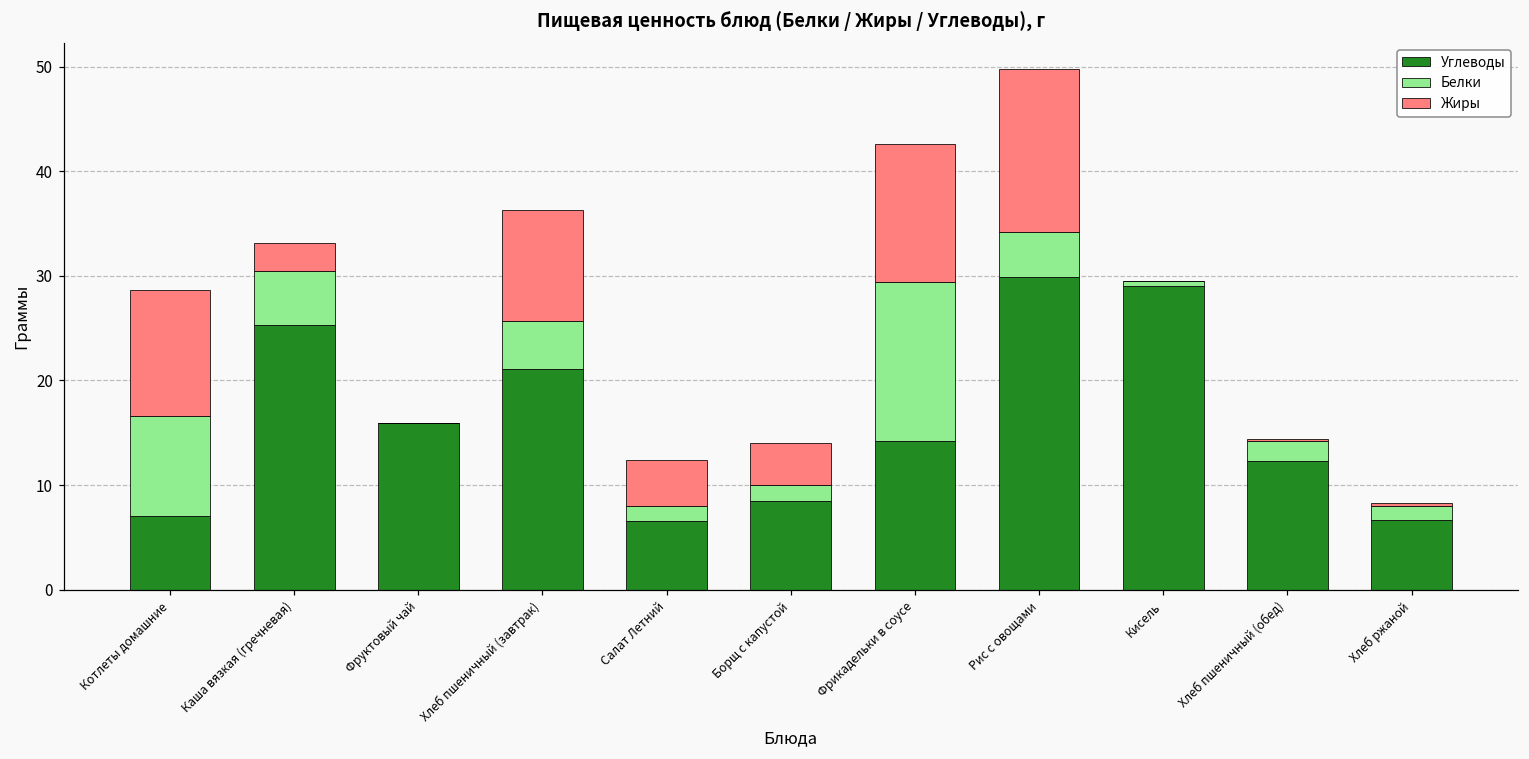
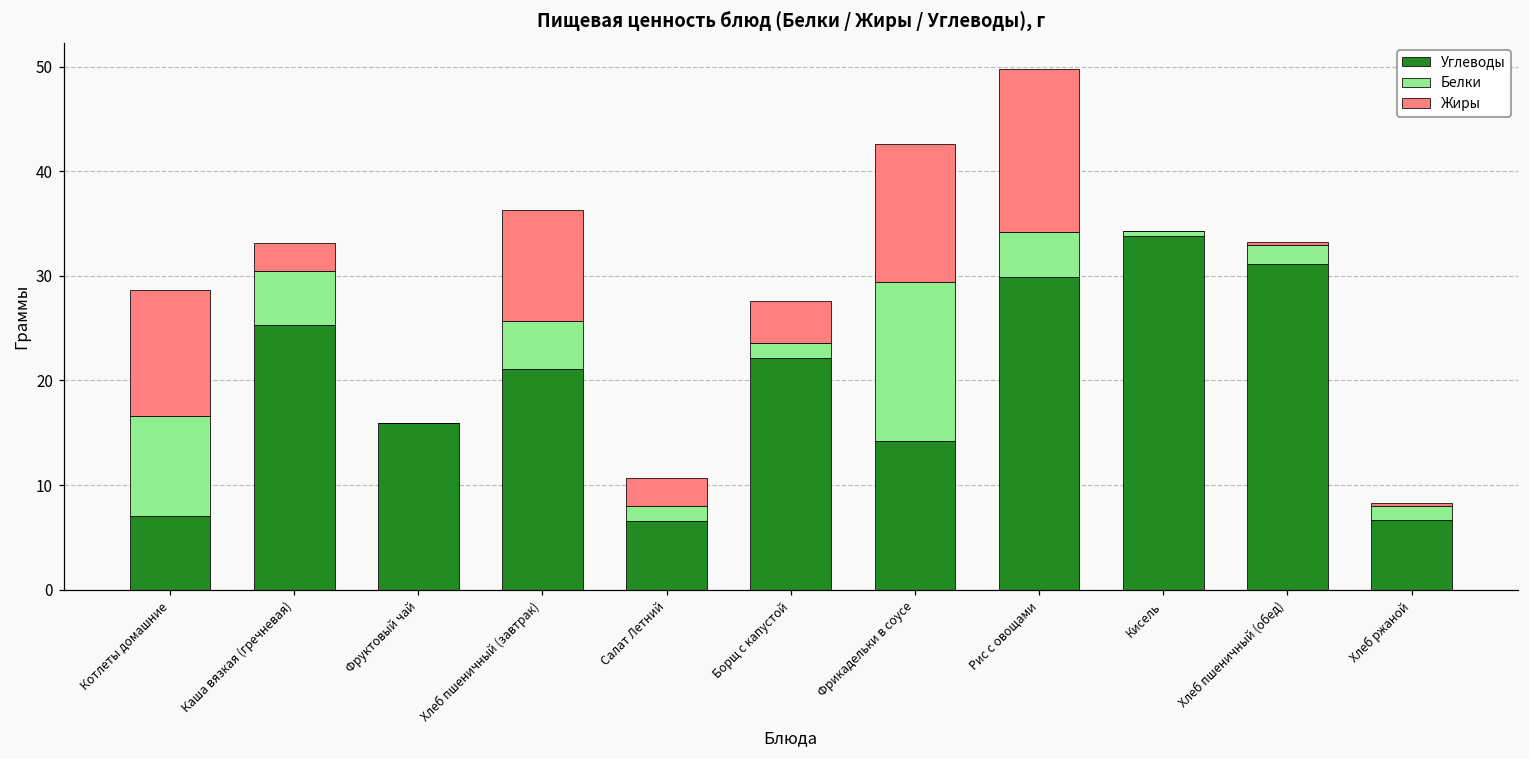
Жиры, Салат Летний: 4 -> 3
Углеводы, Борщ с капустой: 9 -> 22
Углеводы, Кисель: 29 -> 34
Углеводы, Хлеб пшеничный (обед): 12 -> 31
